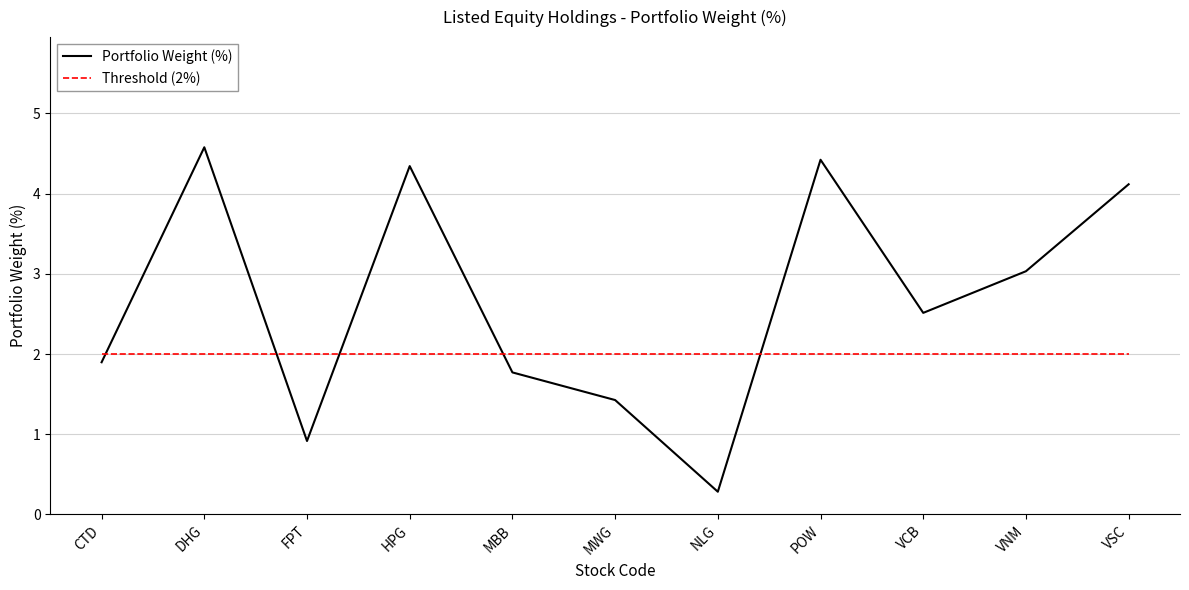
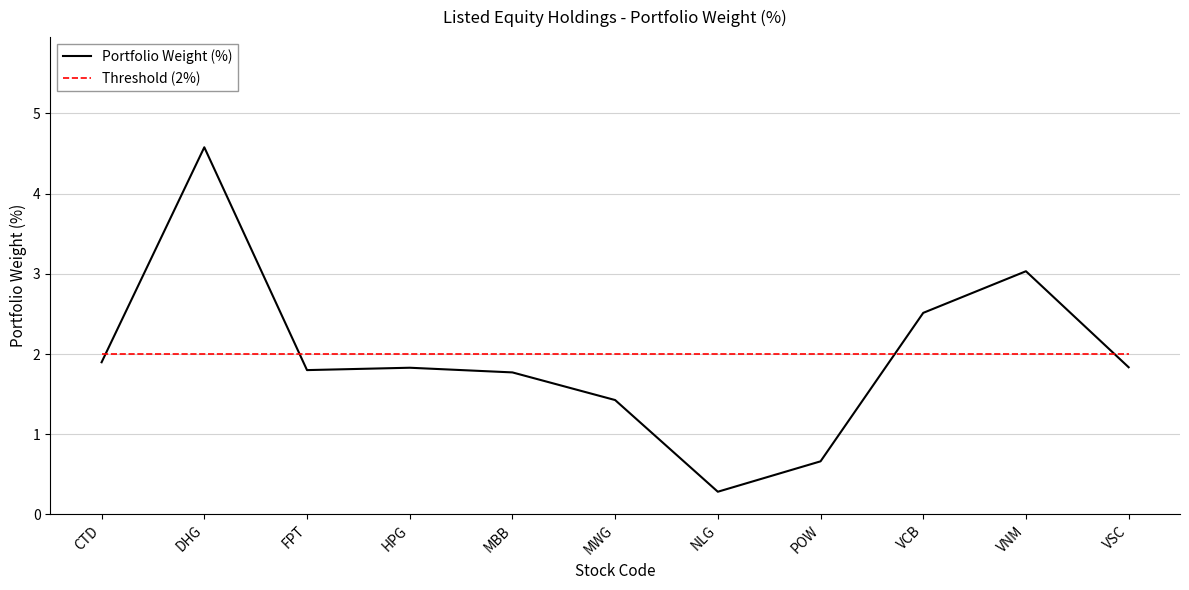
Portfolio Weight (%), FPT: 0.9 -> 1.8
Portfolio Weight (%), HPG: 4.3 -> 1.8
Portfolio Weight (%), POW: 4.4 -> 0.7
Portfolio Weight (%), VSC: 4.1 -> 1.8
